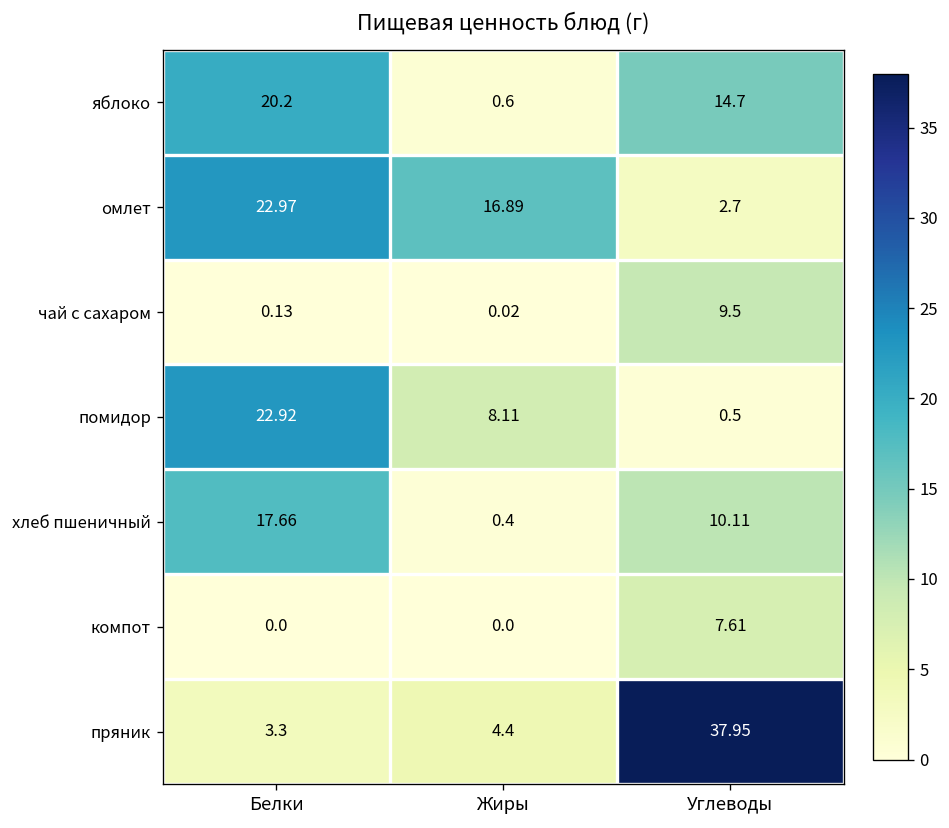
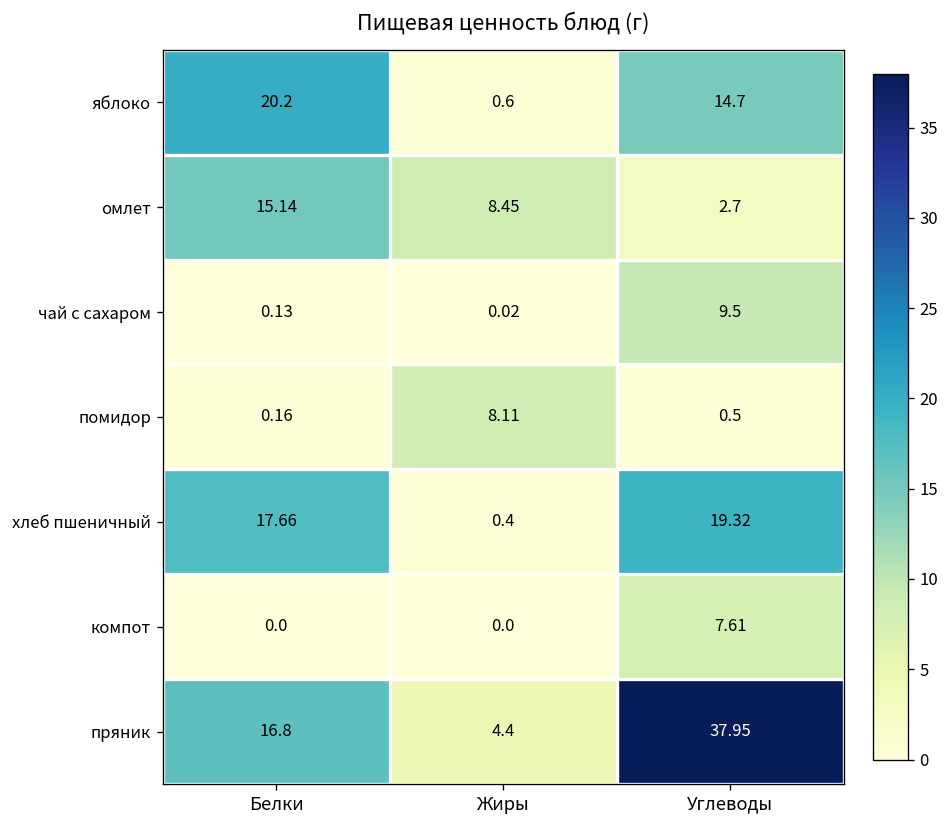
омлет, Белки: 22.97 -> 15.14
омлет, Жиры: 16.89 -> 8.45
помидор, Белки: 22.92 -> 0.16
хлеб пшеничный, Углеводы: 10.11 -> 19.32
пряник, Белки: 3.3 -> 16.8
